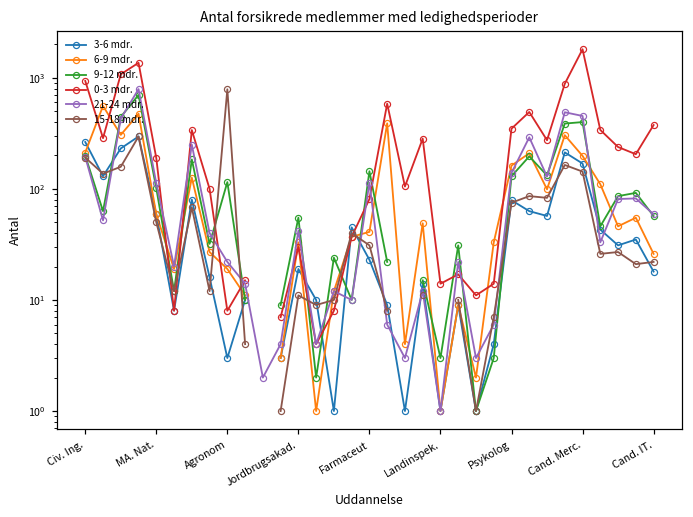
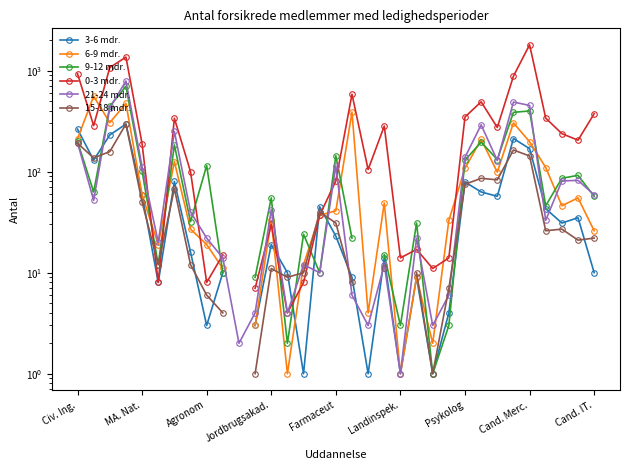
15-18 mdr., Agronom: 800 -> 6
6-9 mdr., Psykolog: 160 -> 110
3-6 mdr., Cand. IT.: 18 -> 10
